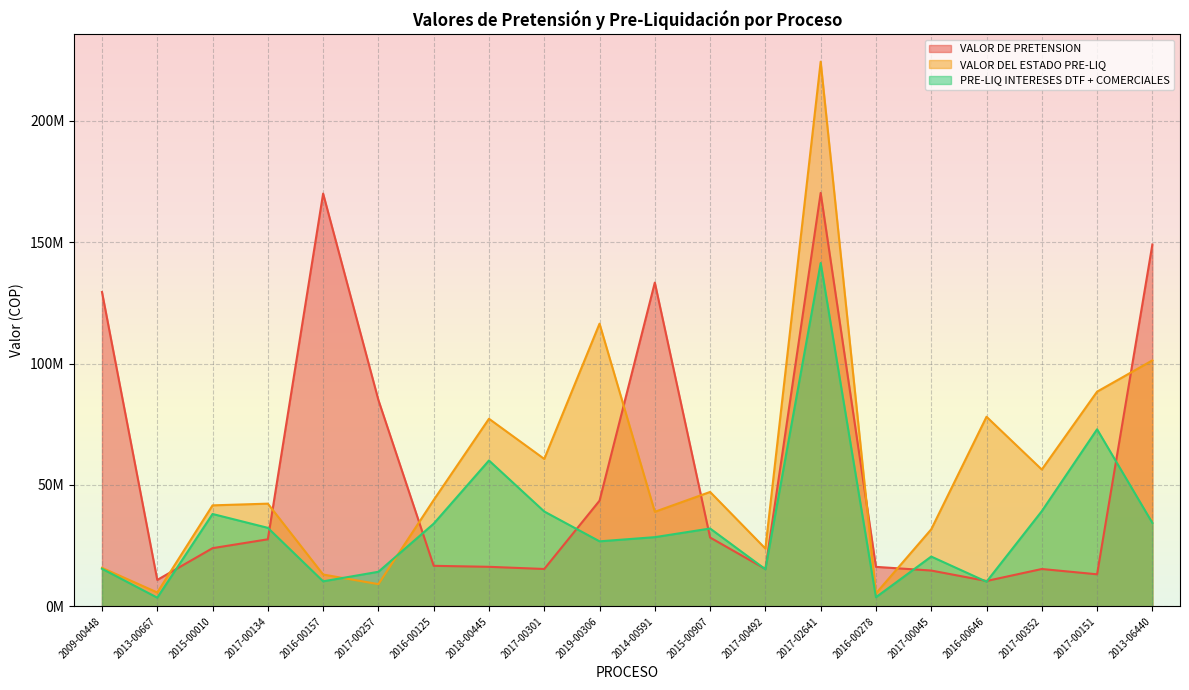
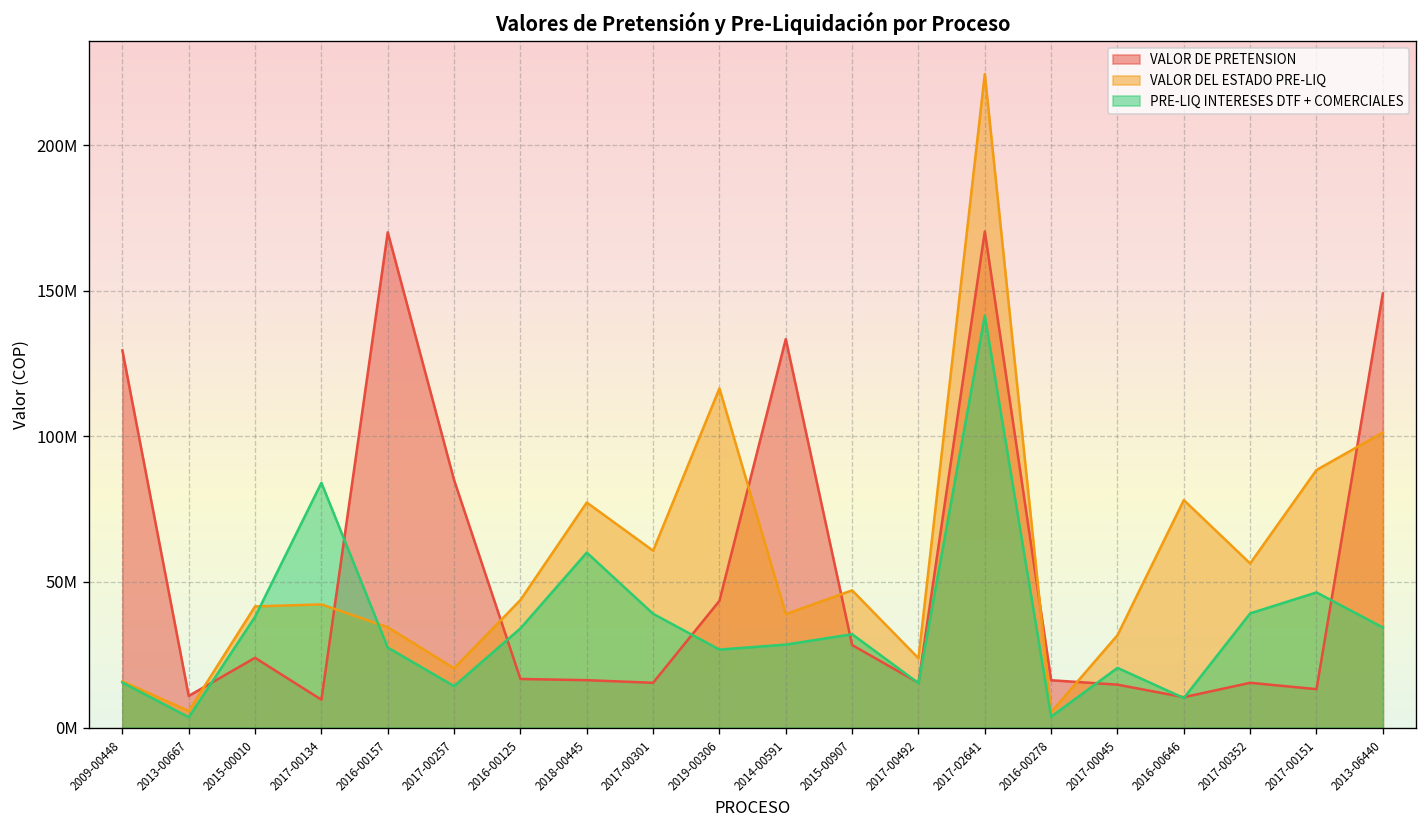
VALOR DE PRETENSION, 2017-00134: 28000000 -> 10000000
PRE-LIQ INTERESES DTF + COMERCIALES, 2017-00134: 32000000 -> 84000000
VALOR DEL ESTADO PRE-LIQ, 2016-00157: 13000000 -> 34000000
PRE-LIQ INTERESES DTF + COMERCIALES, 2016-00157: 10000000 -> 27000000
VALOR DEL ESTADO PRE-LIQ, 2017-00257: 9000000 -> 20000000
PRE-LIQ INTERESES DTF + COMERCIALES, 2017-00151: 73000000 -> 46000000
